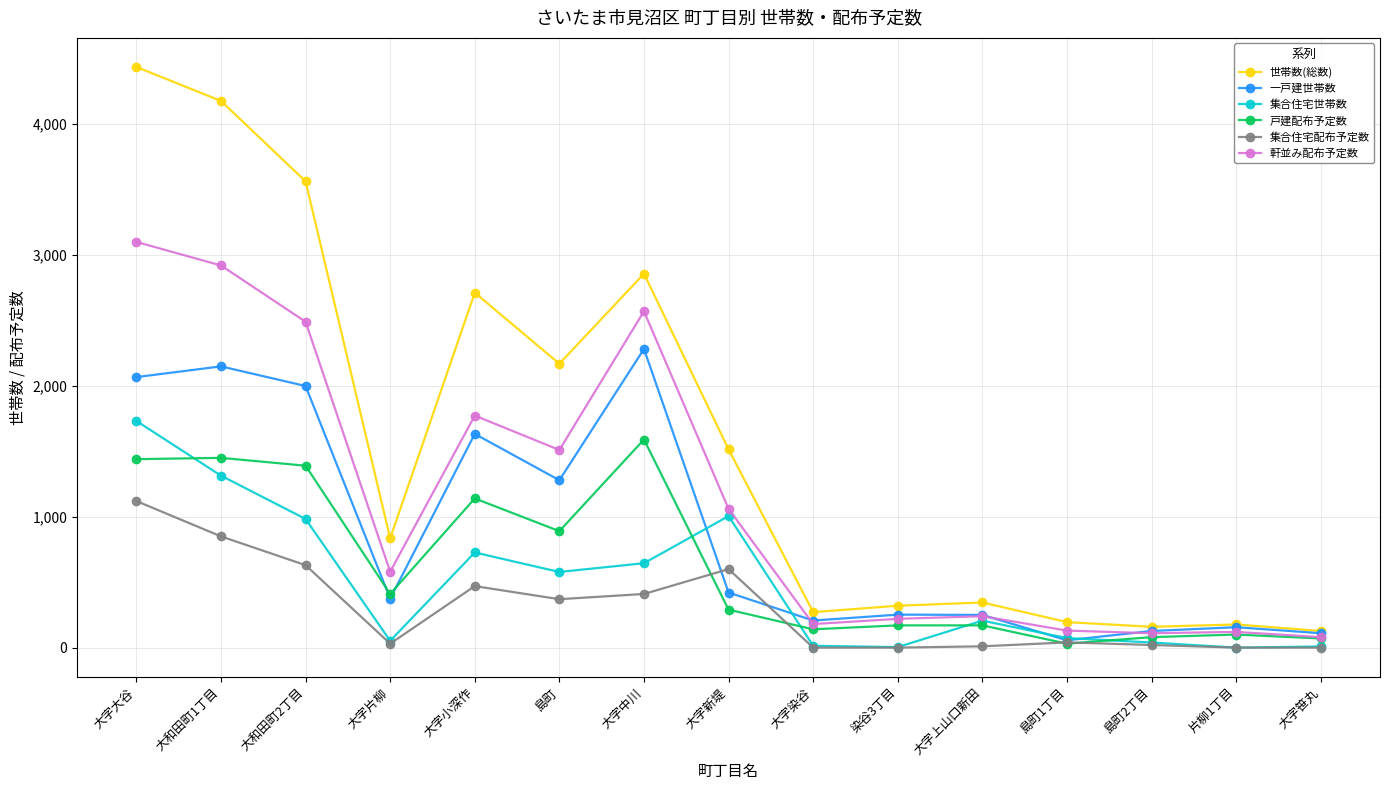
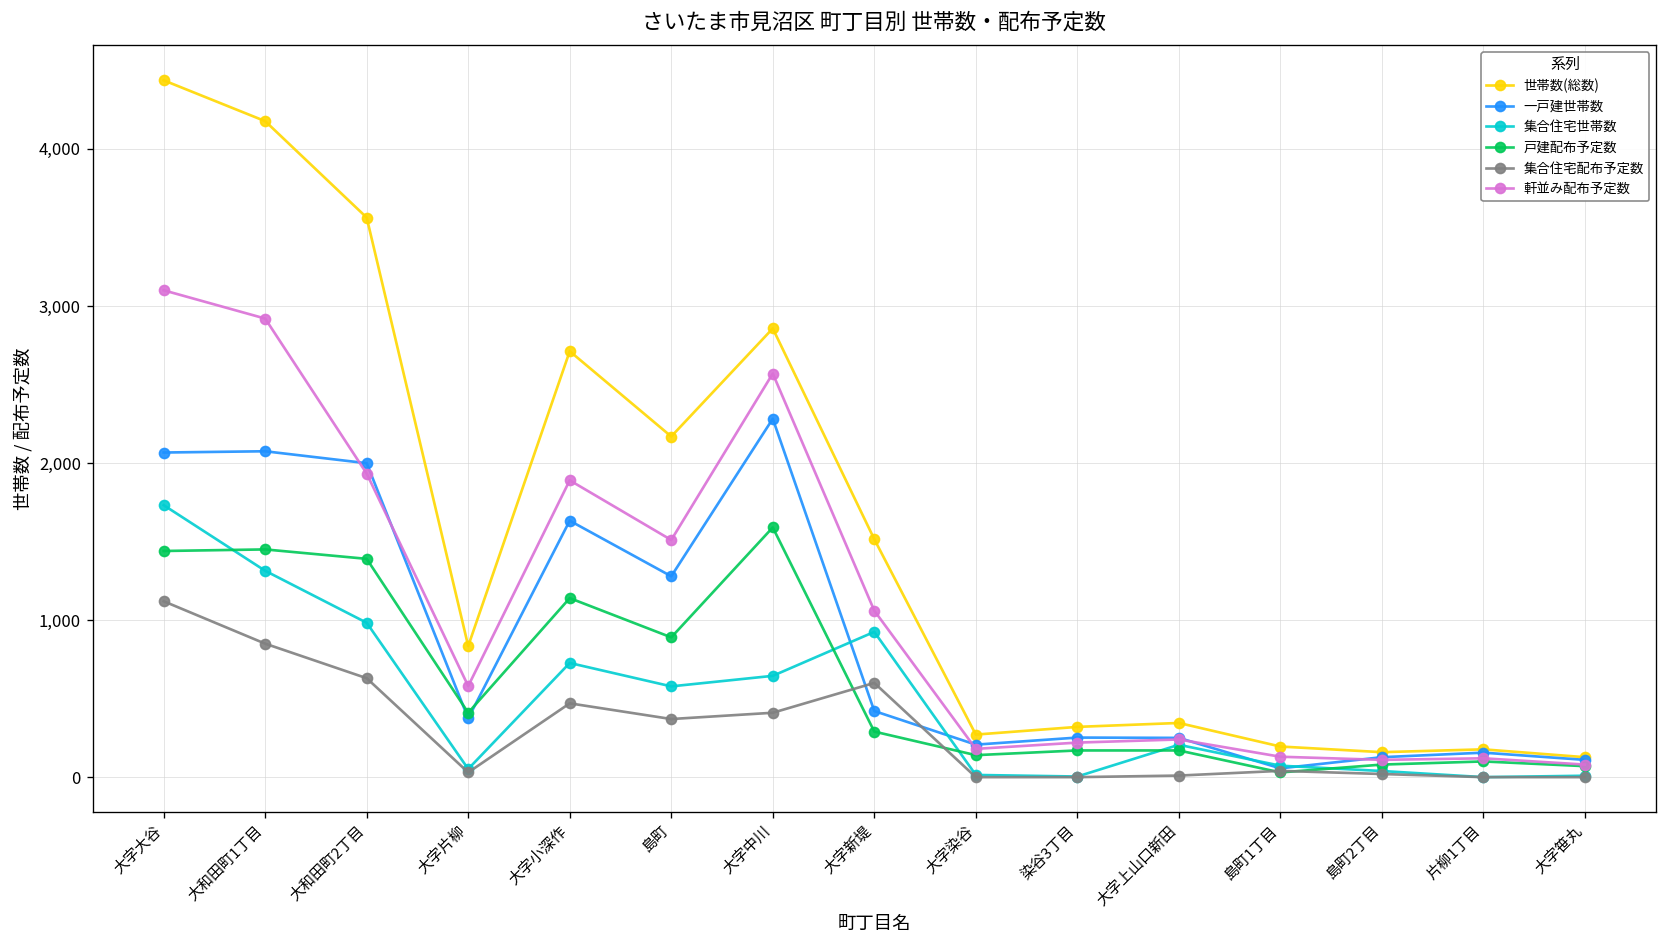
一戸建世帯数, 大和田町1丁目: 2,150 -> 2,080
軒並み配布予定数, 大和田町2丁目: 2,490 -> 1,930
軒並み配布予定数, 大字小深作: 1,770 -> 1,890
集合住宅世帯数, 大字新堤: 1,010 -> 930
